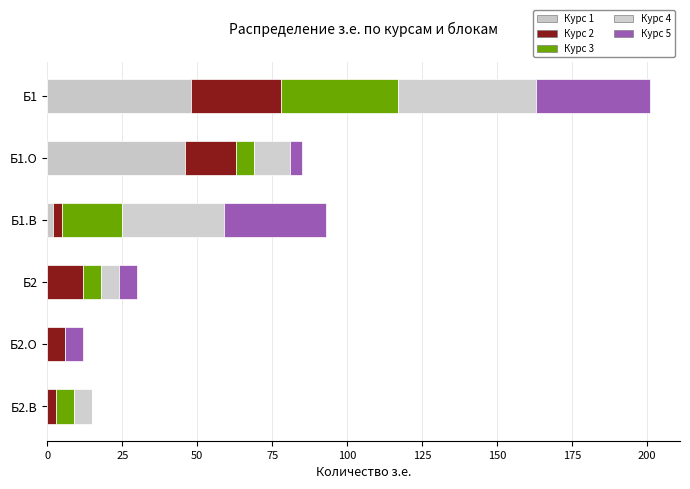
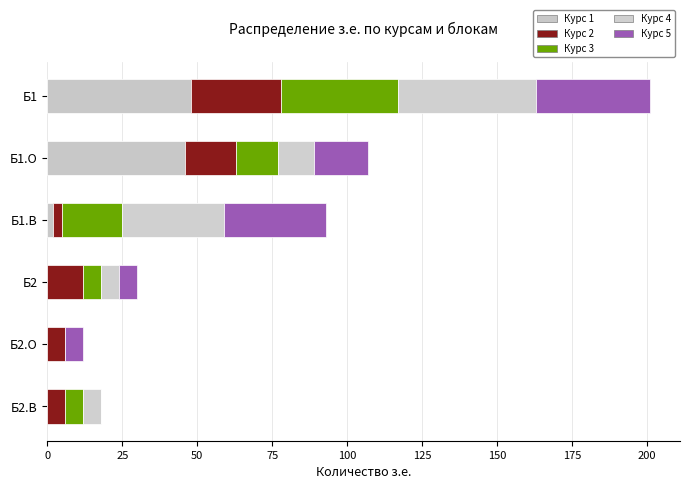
Курс 3, Б1.О: 6 -> 14
Курс 5, Б1.О: 4 -> 18
Курс 2, Б2.В: 3 -> 6
